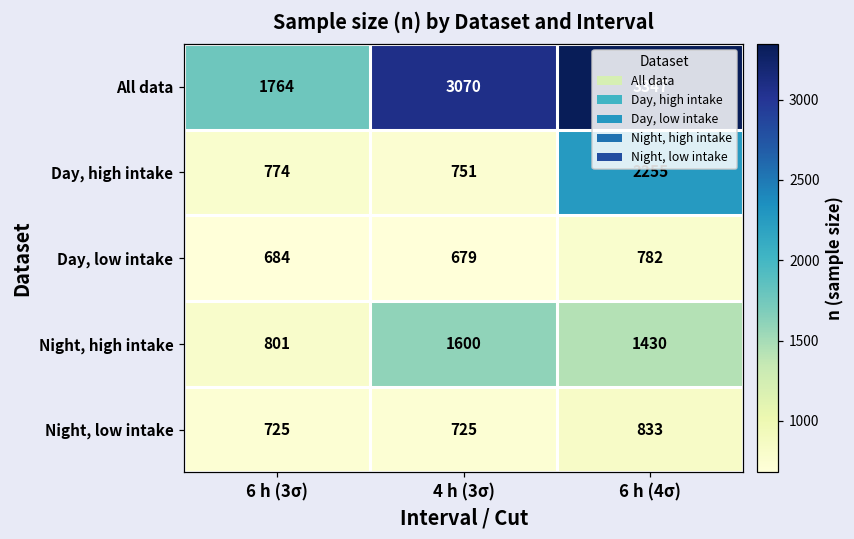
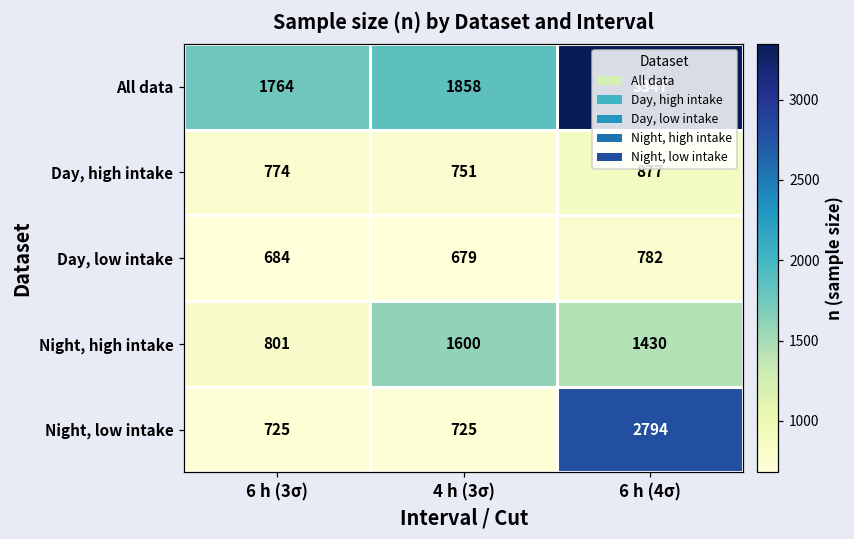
All data, 4 h (3σ): 3070 -> 1858
Day, high intake, 6 h (4σ): 2255 -> 877
Night, low intake, 6 h (4σ): 833 -> 2794
